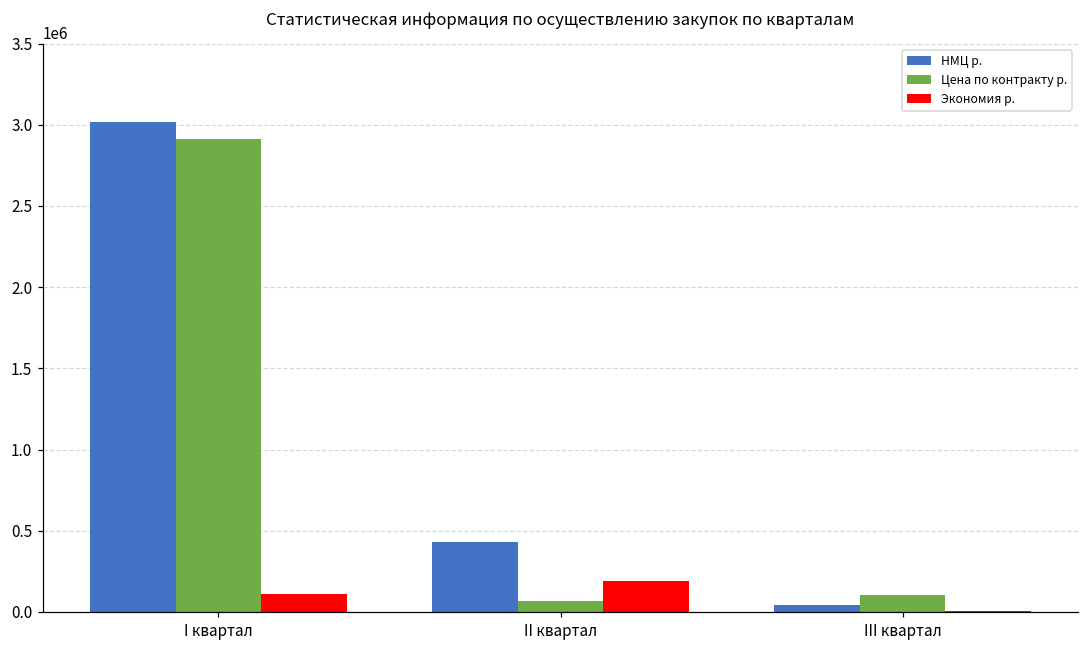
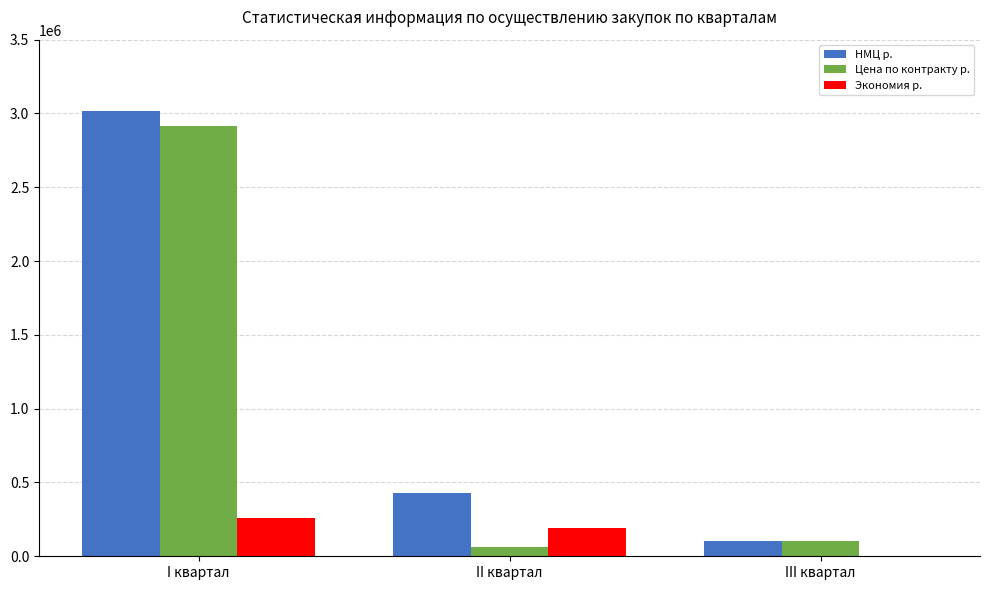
Экономия р., I квартал: 110000 -> 260000
НМЦ р., III квартал: 40000 -> 110000
